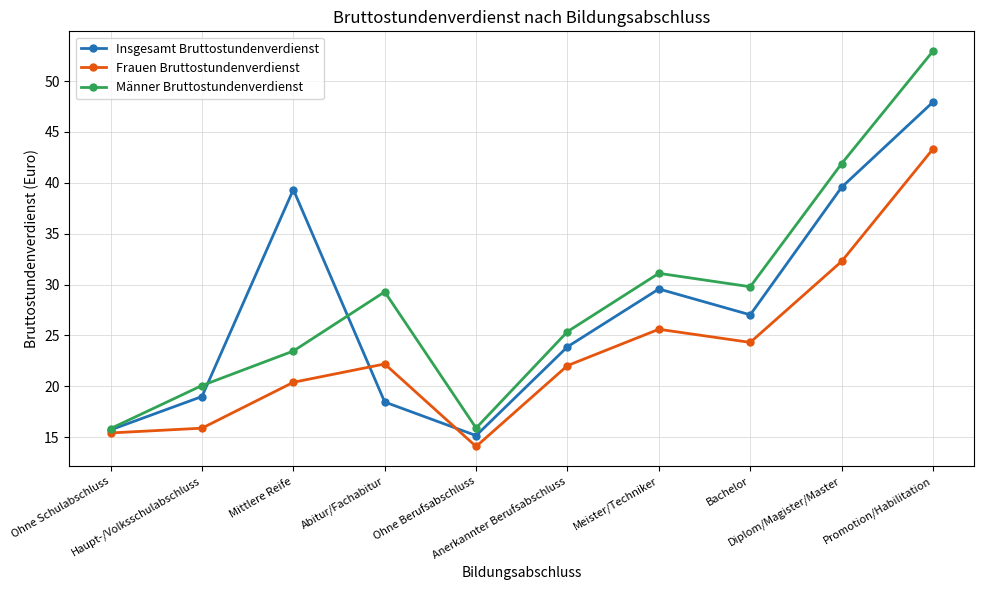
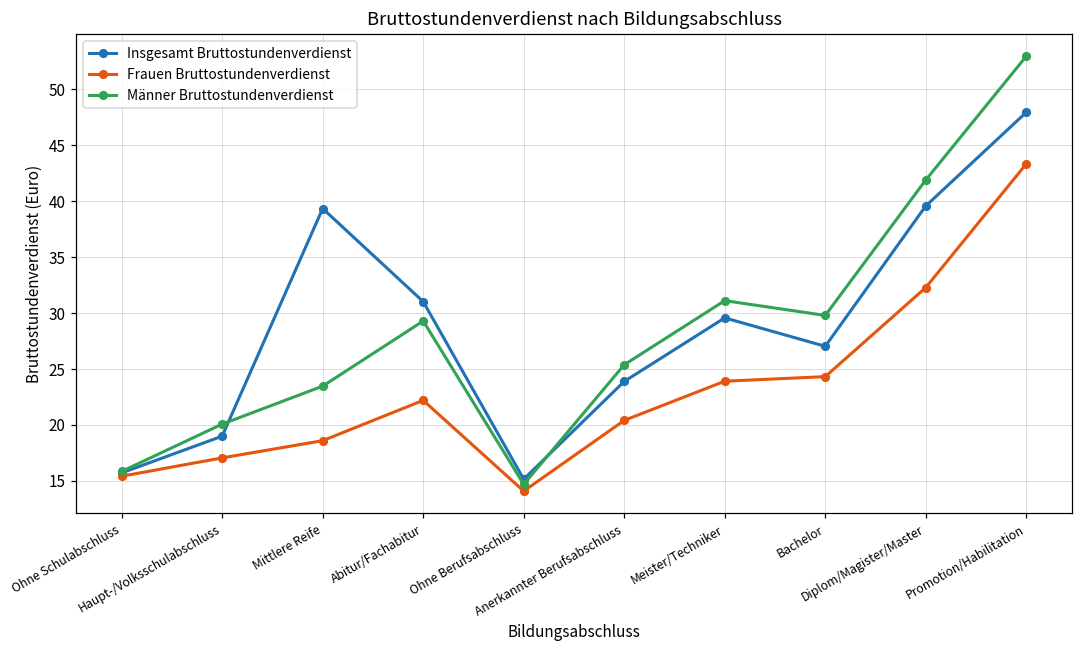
Frauen Bruttostundenverdienst, Haupt-/Volksschulabschluss: 15.9 -> 17.1
Frauen Bruttostundenverdienst, Mittlere Reife: 20.4 -> 18.6
Insgesamt Bruttostundenverdienst, Abitur/Fachabitur: 18.5 -> 31.0
Männer Bruttostundenverdienst, Ohne Berufsabschluss: 15.9 -> 14.7
Frauen Bruttostundenverdienst, Anerkannter Berufsabschluss: 22.0 -> 20.4
Frauen Bruttostundenverdienst, Meister/Techniker: 25.6 -> 23.9
